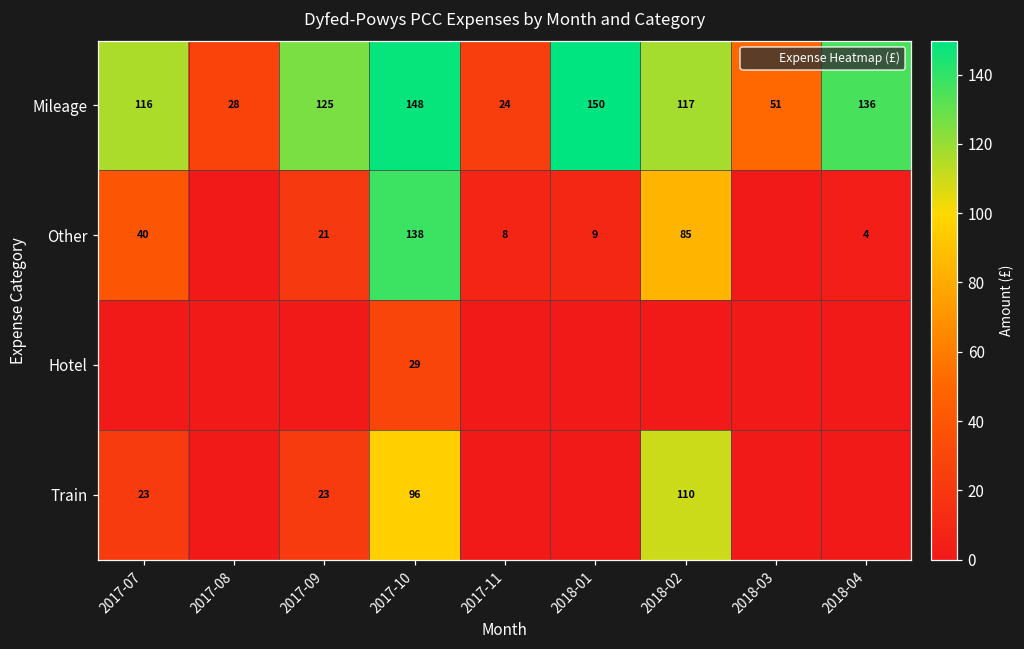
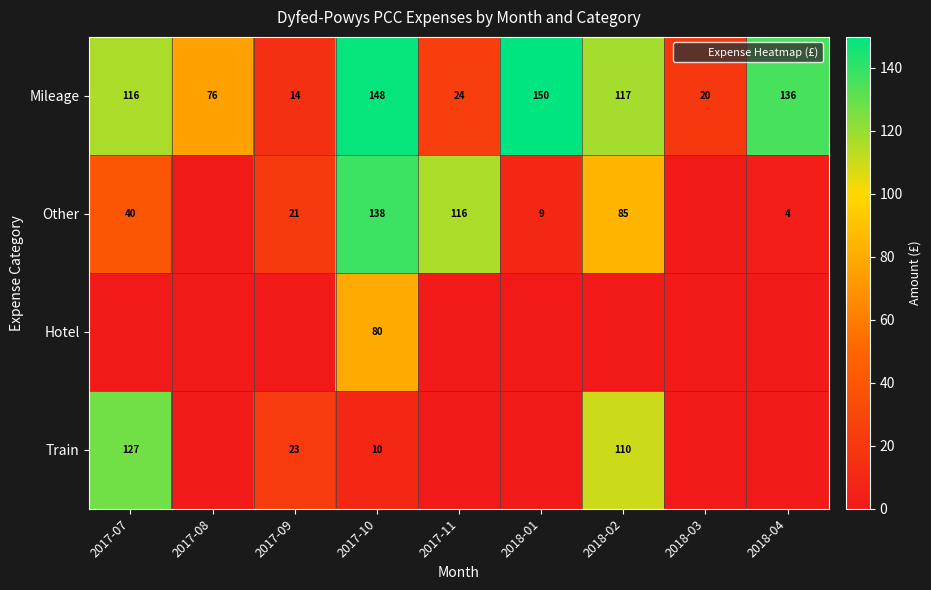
Mileage, 2017-08: 28 -> 76
Mileage, 2017-09: 125 -> 14
Mileage, 2018-03: 51 -> 20
Other, 2017-11: 8 -> 116
Hotel, 2017-10: 29 -> 80
Train, 2017-07: 23 -> 127
Train, 2017-10: 96 -> 10
